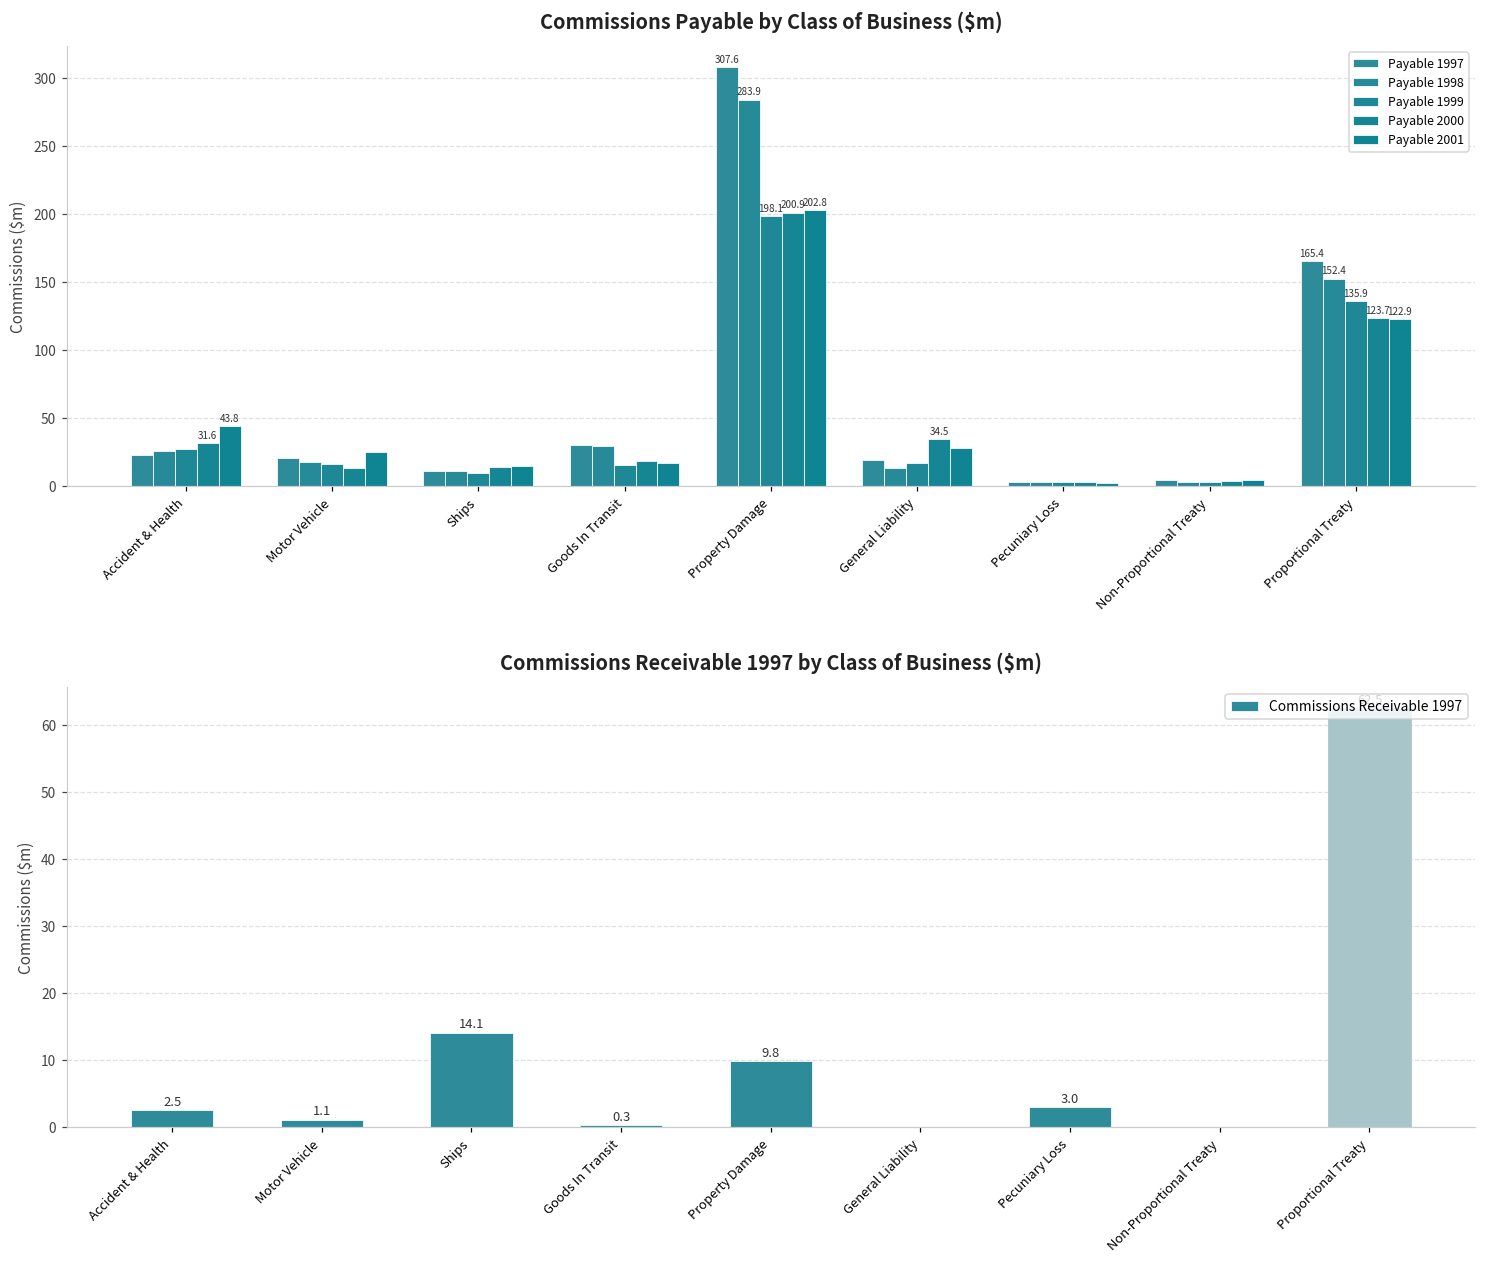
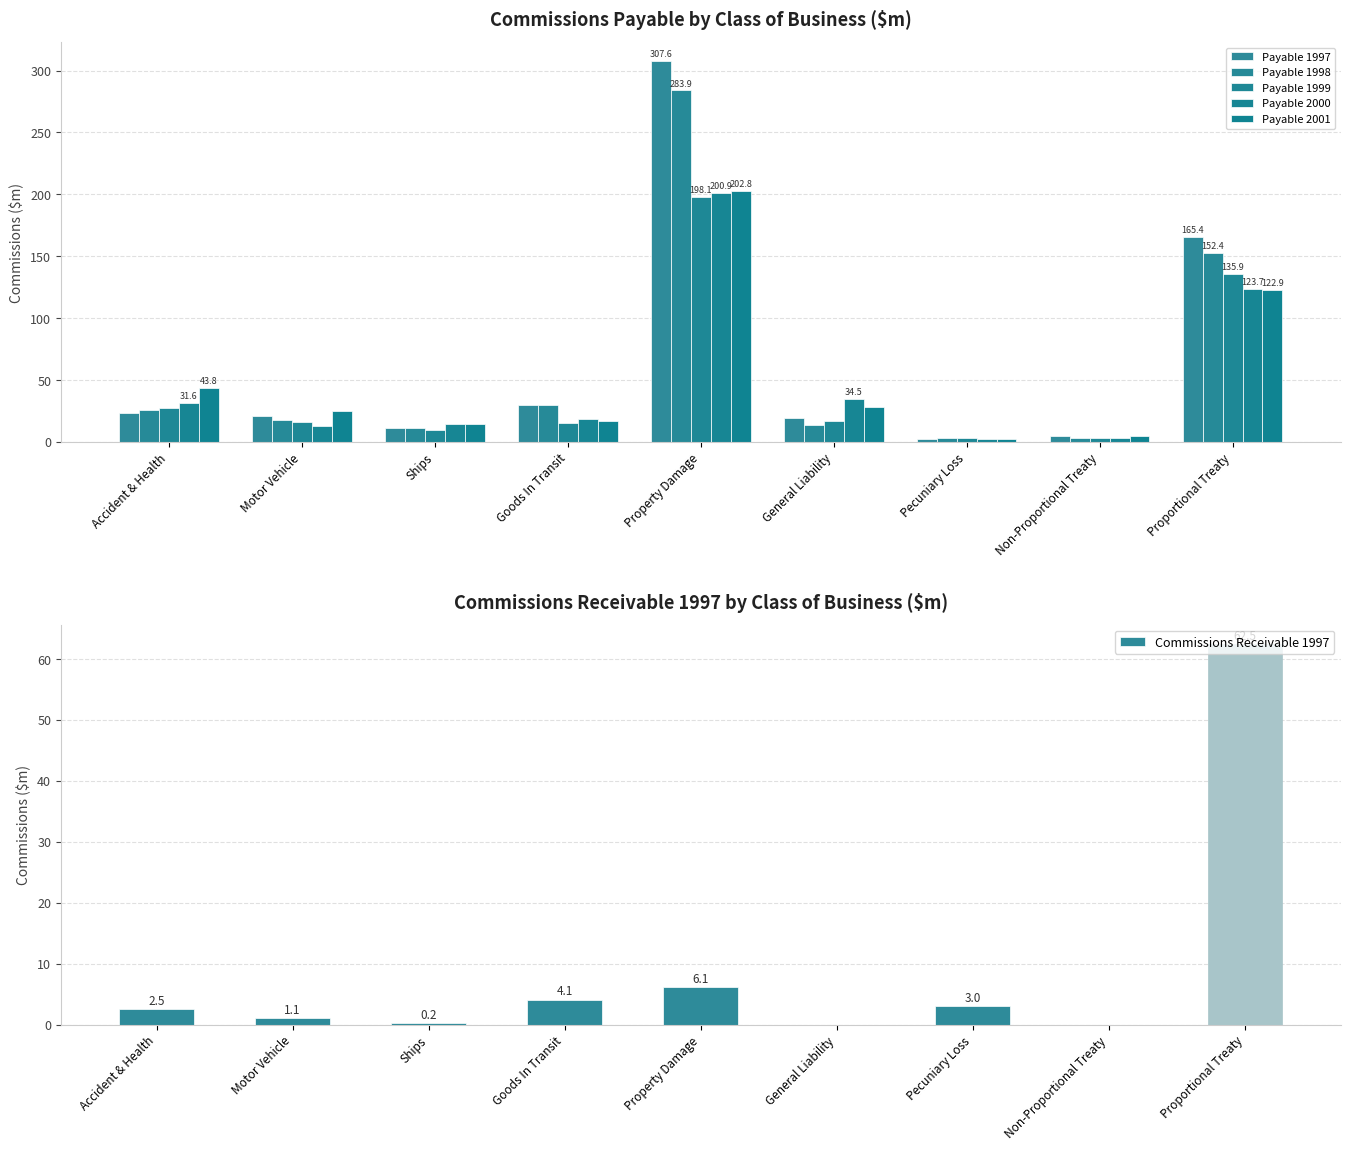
Commissions Receivable 1997 by Class of Business ($m), Ships: 14.1 -> 0.2
Commissions Receivable 1997 by Class of Business ($m), Goods In Transit: 0.3 -> 4.1
Commissions Receivable 1997 by Class of Business ($m), Property Damage: 9.8 -> 6.1
